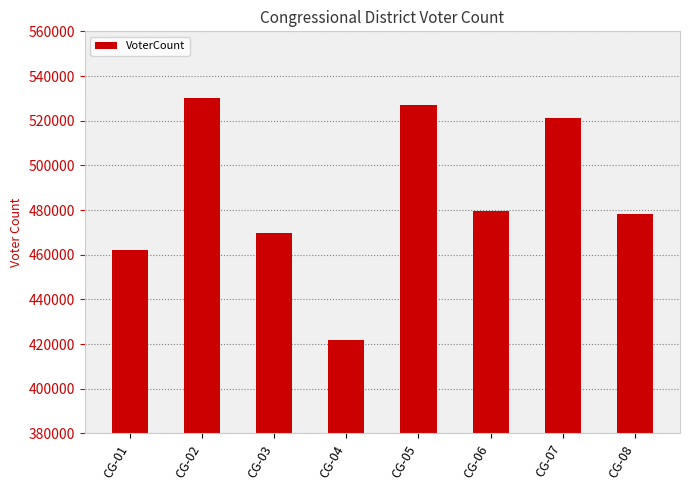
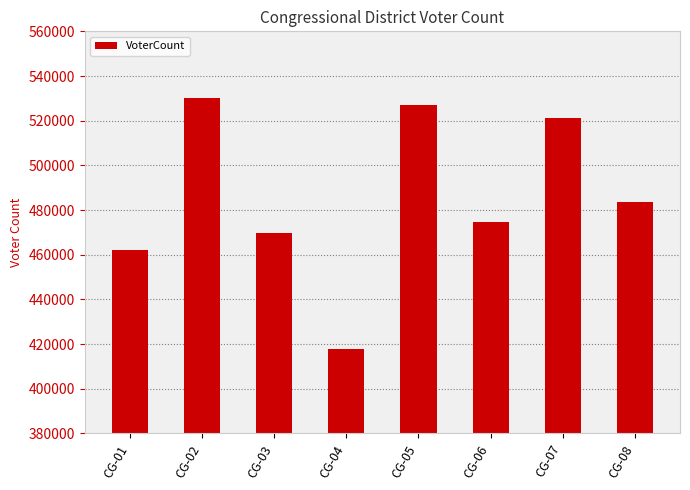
CG-04: 422000 -> 418000
CG-06: 480000 -> 474000
CG-08: 478000 -> 484000
